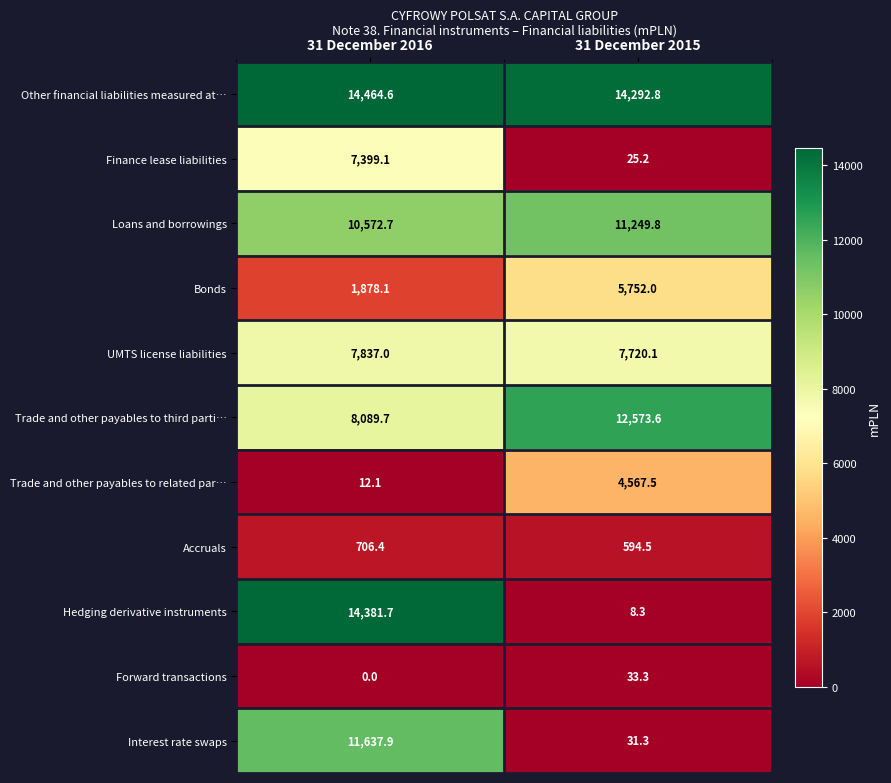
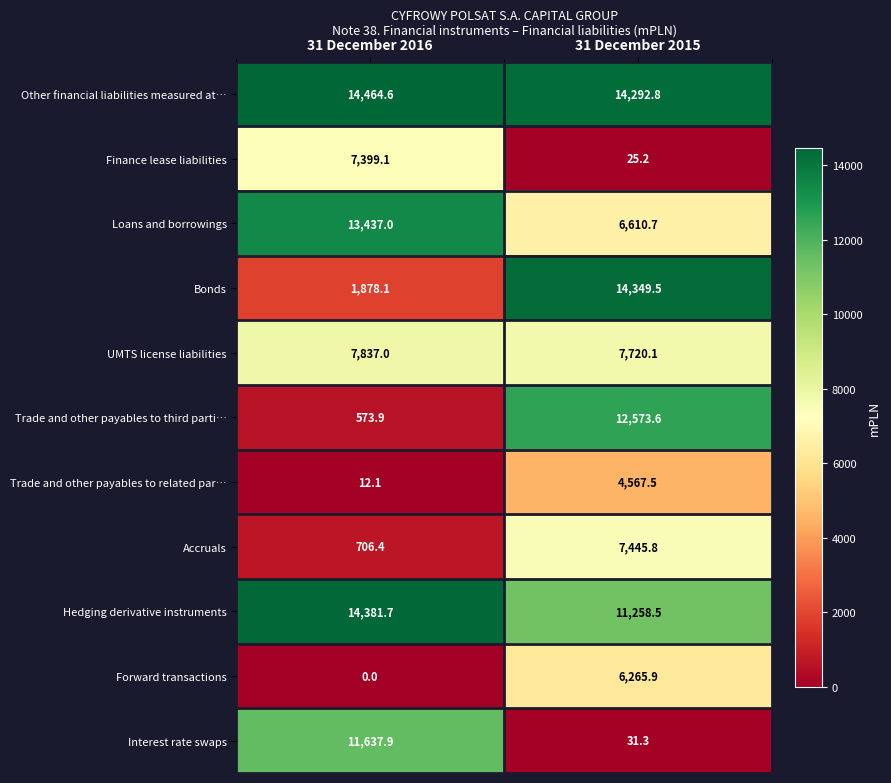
Loans and borrowings, 31 December 2016: 10,572.7 -> 13,437.0
Loans and borrowings, 31 December 2015: 11,249.8 -> 6,610.7
Bonds, 31 December 2015: 5,752.0 -> 14,349.5
Trade and other payables to third parti…, 31 December 2016: 8,089.7 -> 573.9
Accruals, 31 December 2015: 594.5 -> 7,445.8
Hedging derivative instruments, 31 December 2015: 8.3 -> 11,258.5
Forward transactions, 31 December 2015: 33.3 -> 6,265.9
